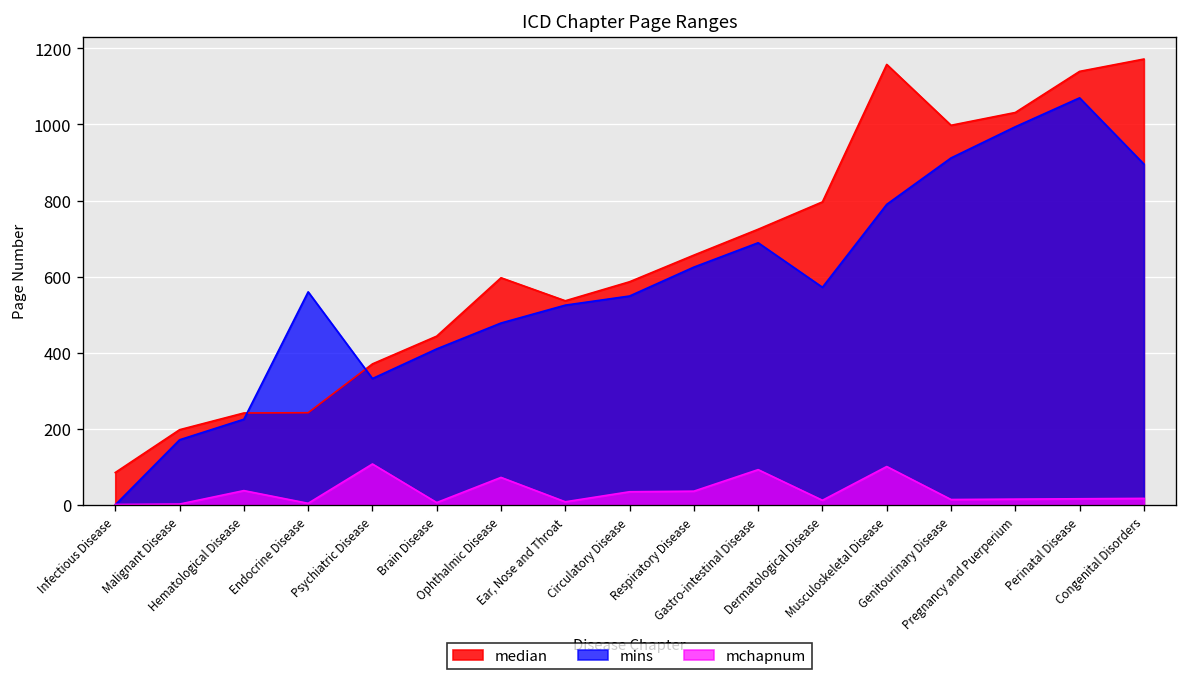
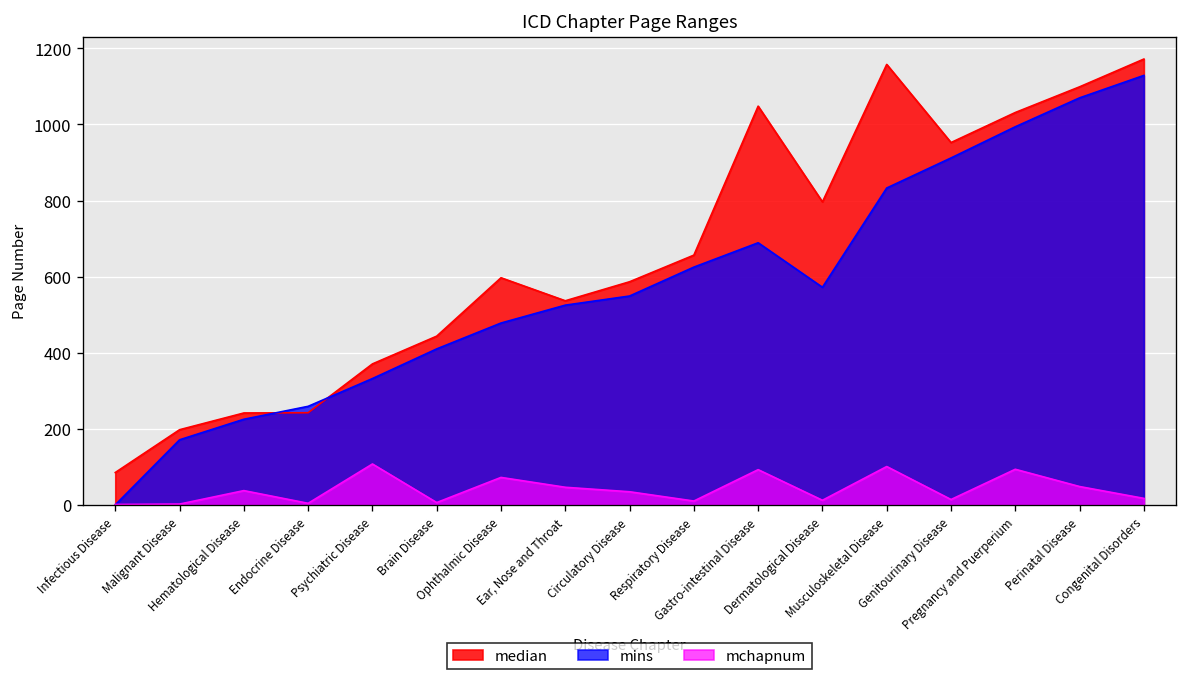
mins, Endocrine Disease: 560 -> 260
mchapnum, Ear, Nose and Throat: 10 -> 50
mchapnum, Respiratory Disease: 40 -> 10
median, Gastro-intestinal Disease: 720 -> 1050
mins, Musculoskeletal Disease: 790 -> 830
median, Genitourinary Disease: 1000 -> 950
mchapnum, Pregnancy and Puerperium: 20 -> 90
median, Perinatal Disease: 1140 -> 1100
mchapnum, Perinatal Disease: 20 -> 50
mins, Congenital Disorders: 900 -> 1130
